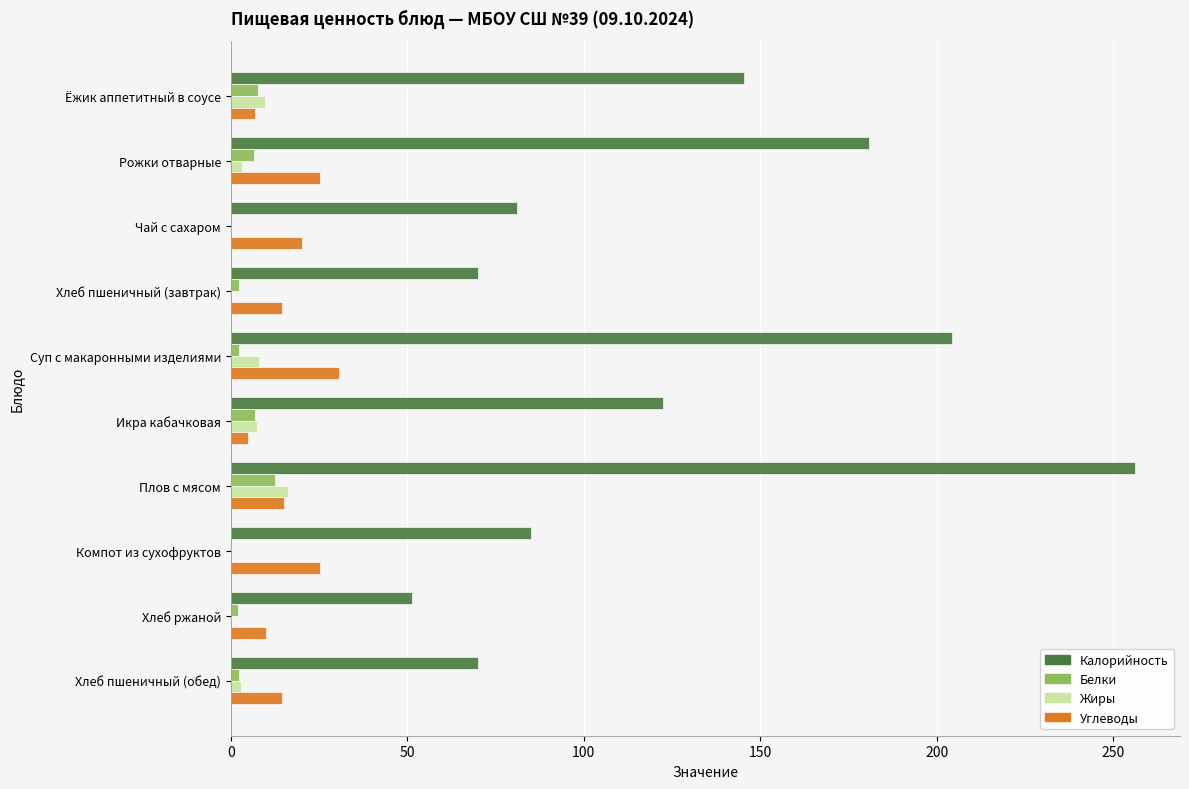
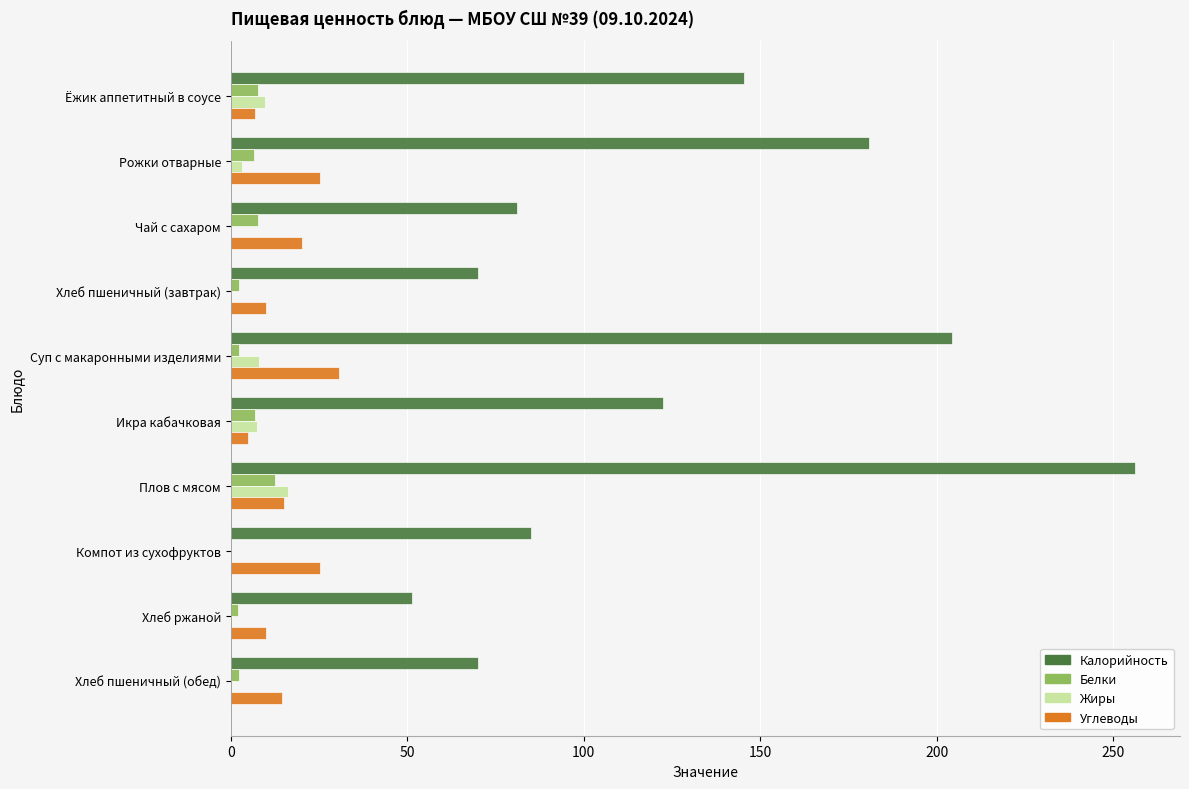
Белки, Чай с сахаром: 0 -> 8
Углеводы, Хлеб пшеничный (завтрак): 14 -> 10
Жиры, Хлеб пшеничный (обед): 3 -> 0
